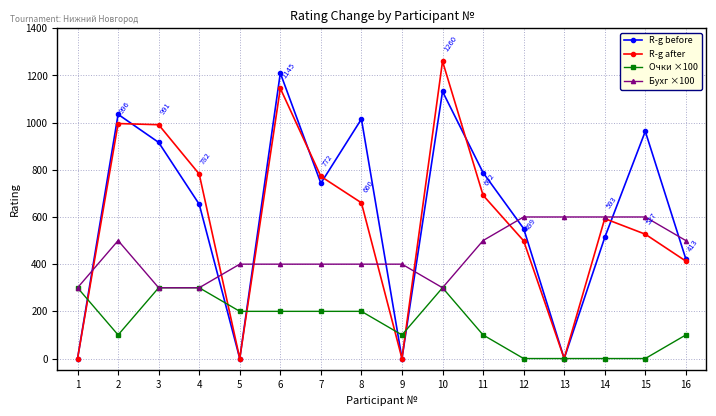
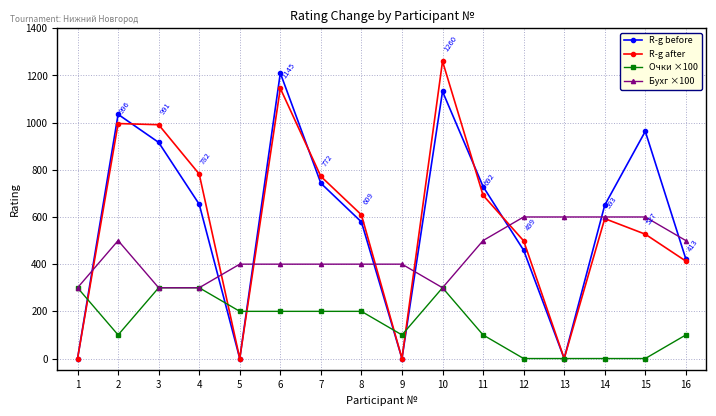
R-g before, 8: 1020 -> 580
R-g after, 8: 660 -> 609
R-g before, 11: 790 -> 730
R-g before, 12: 550 -> 460
R-g before, 14: 510 -> 650
